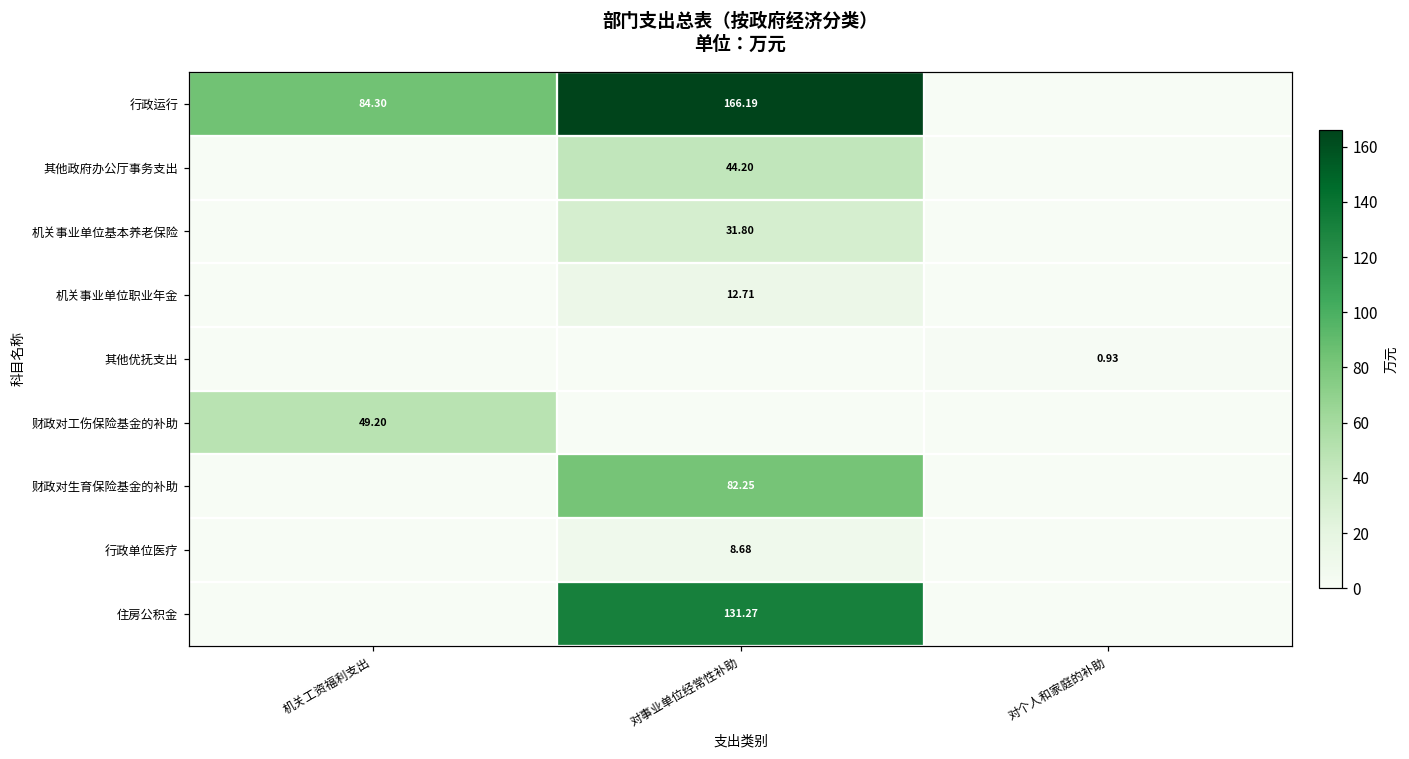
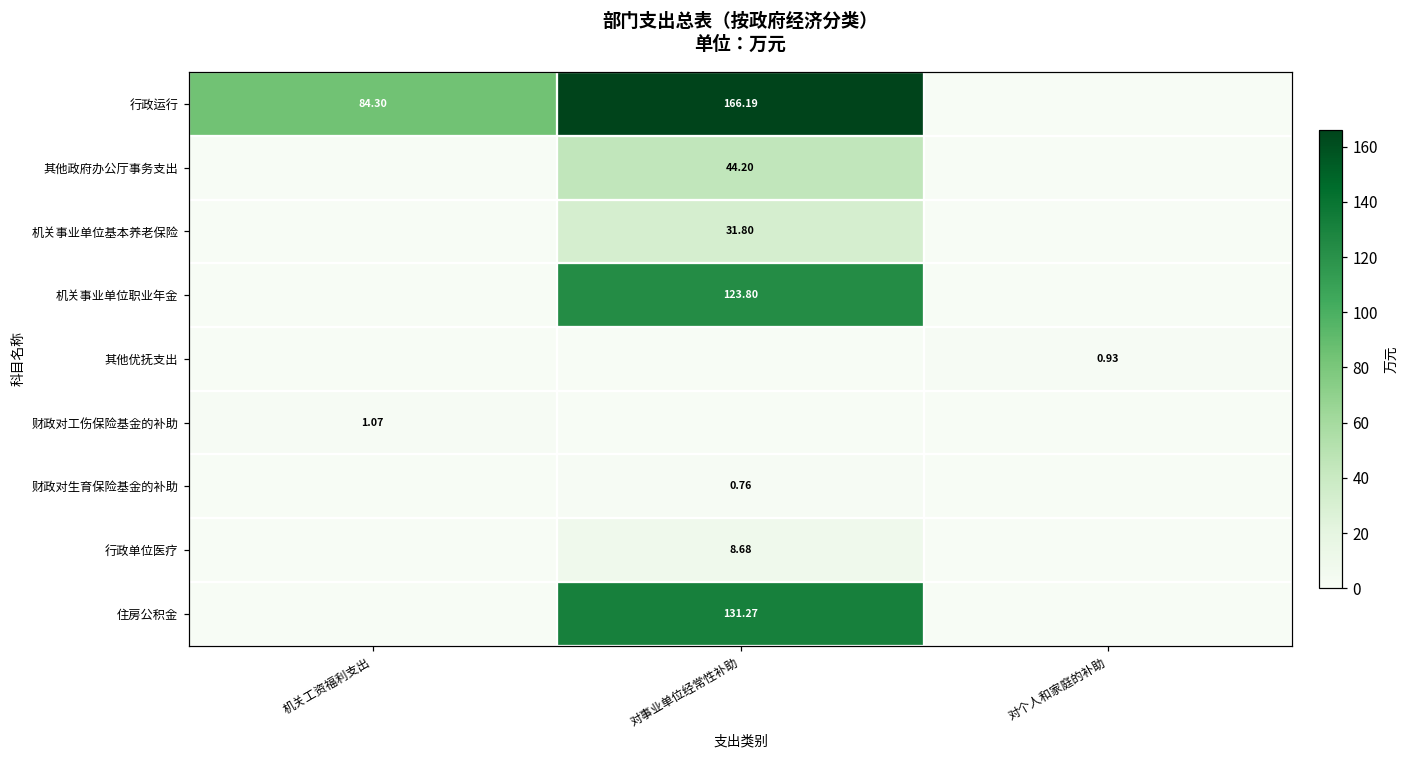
机关事业单位职业年金, 对事业单位经常性补助: 12.71 -> 123.80
财政对工伤保险基金的补助, 机关工资福利支出: 49.20 -> 1.07
财政对生育保险基金的补助, 对事业单位经常性补助: 82.25 -> 0.76
